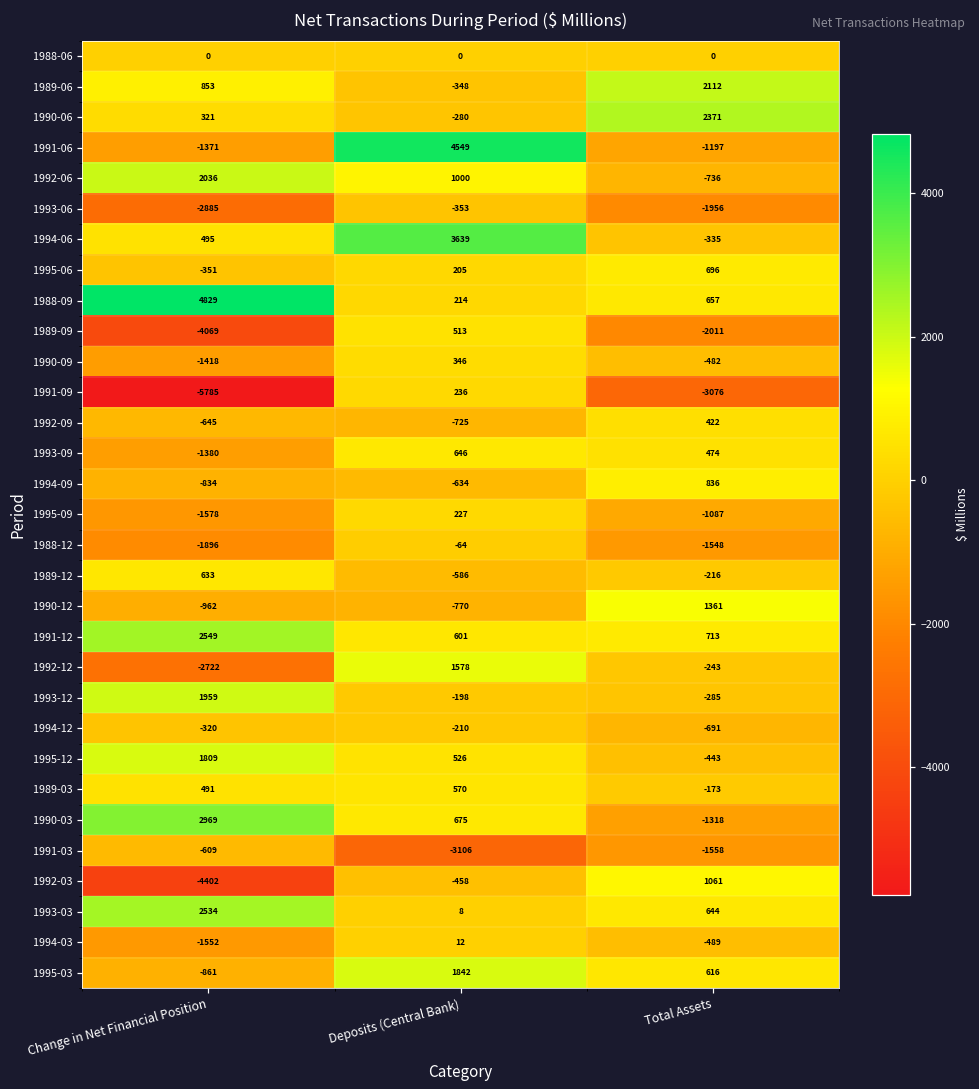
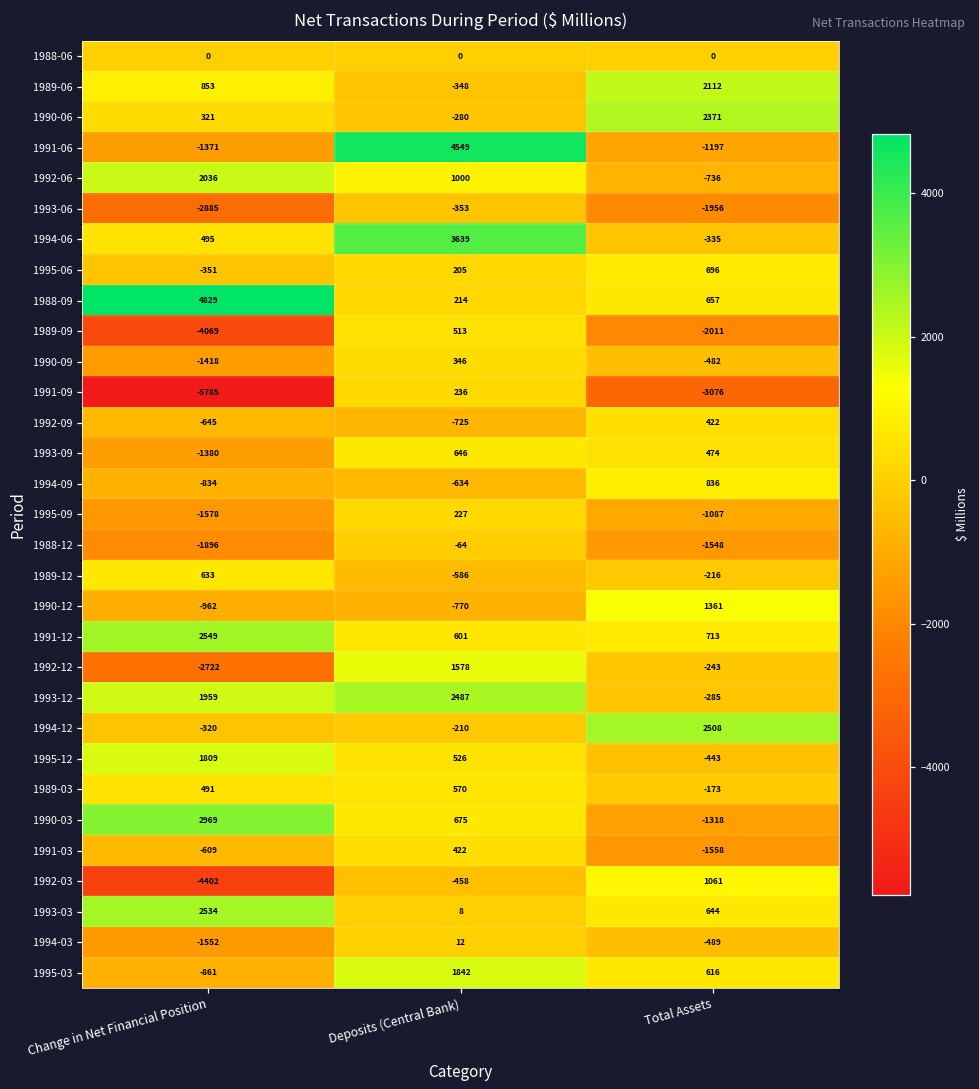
1993-12, Deposits (Central Bank): -198 -> 2487
1994-12, Total Assets: -691 -> 2508
1991-03, Deposits (Central Bank): -3106 -> 422
